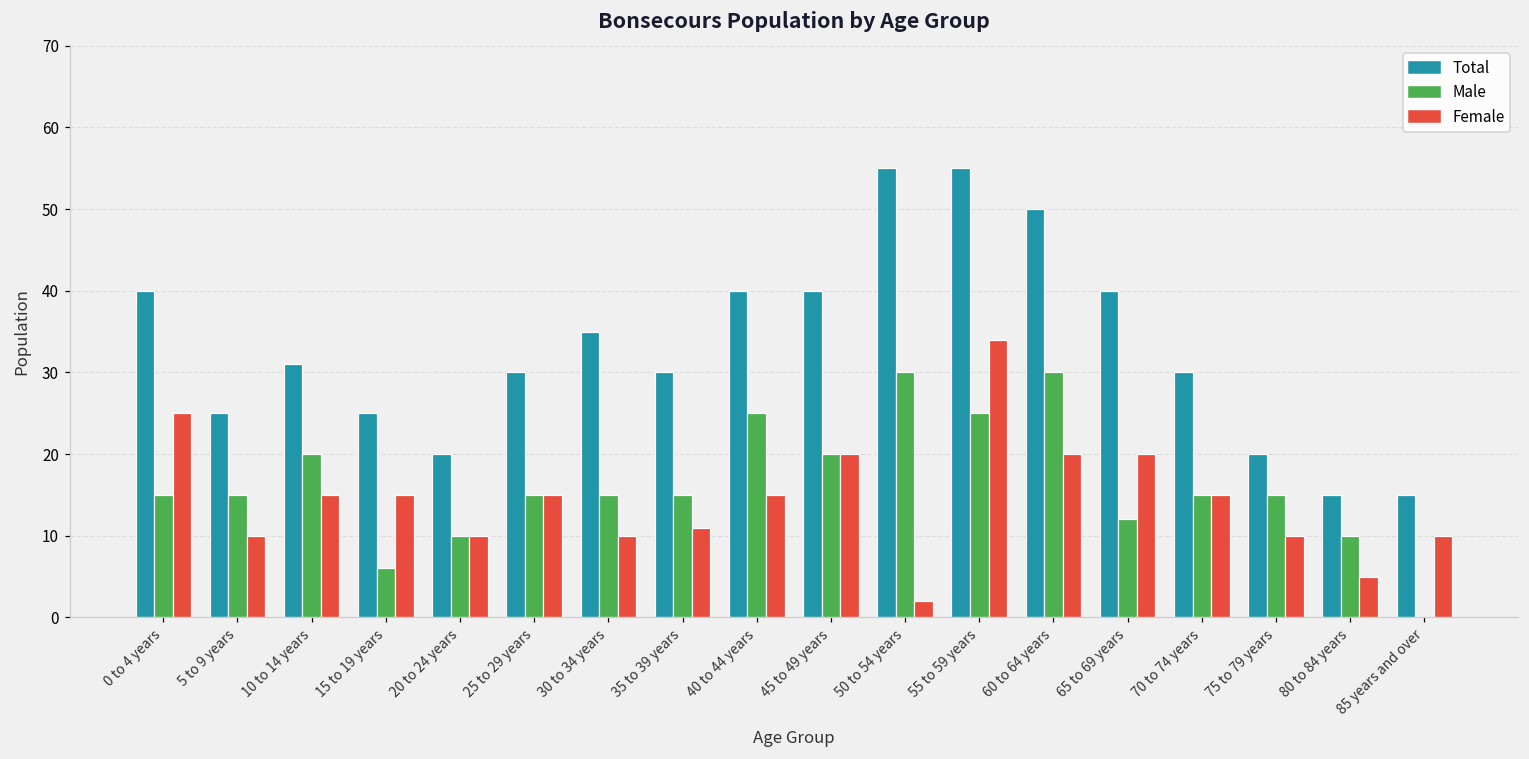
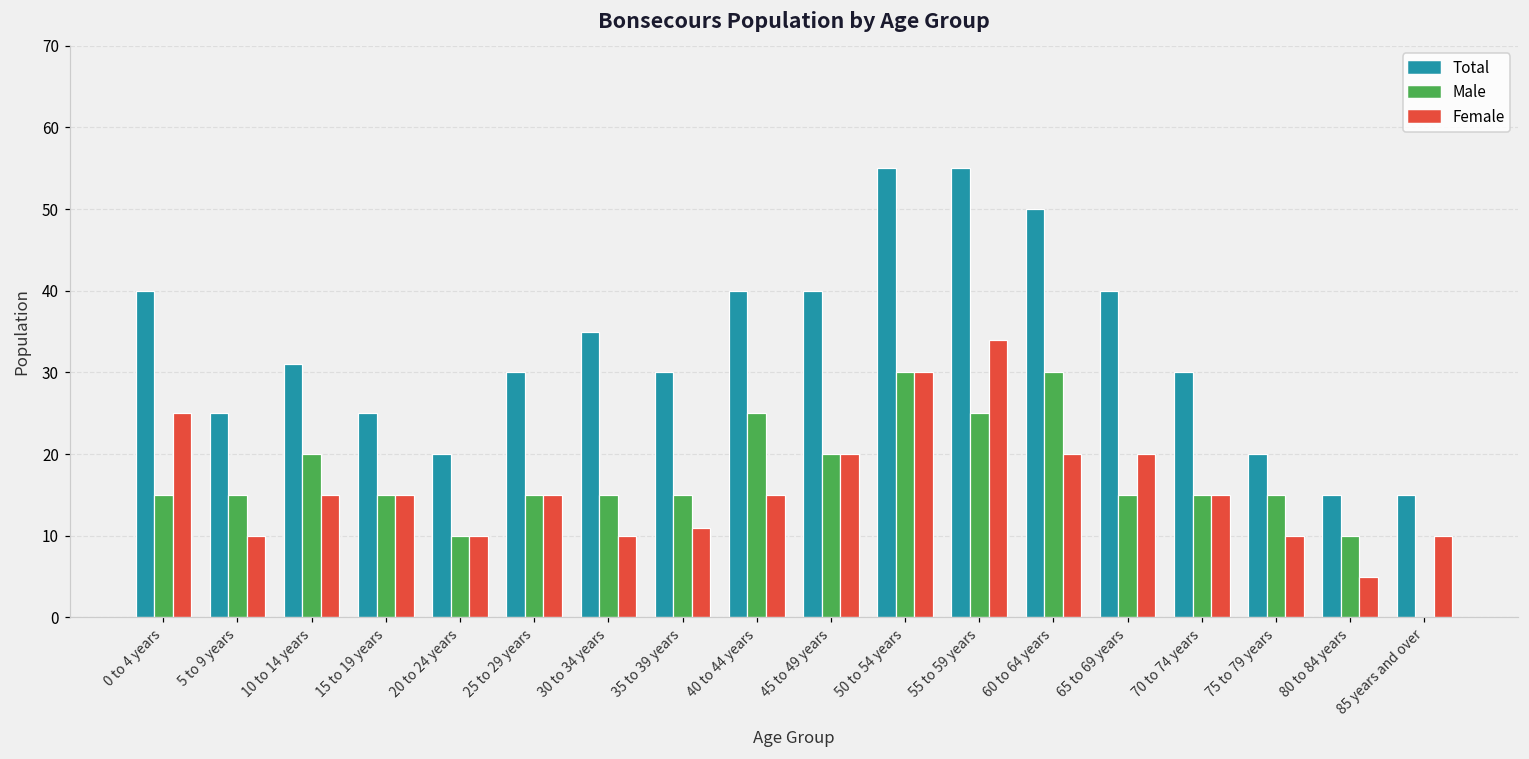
Male, 15 to 19 years: 6 -> 15
Female, 50 to 54 years: 2 -> 30
Male, 65 to 69 years: 12 -> 15
